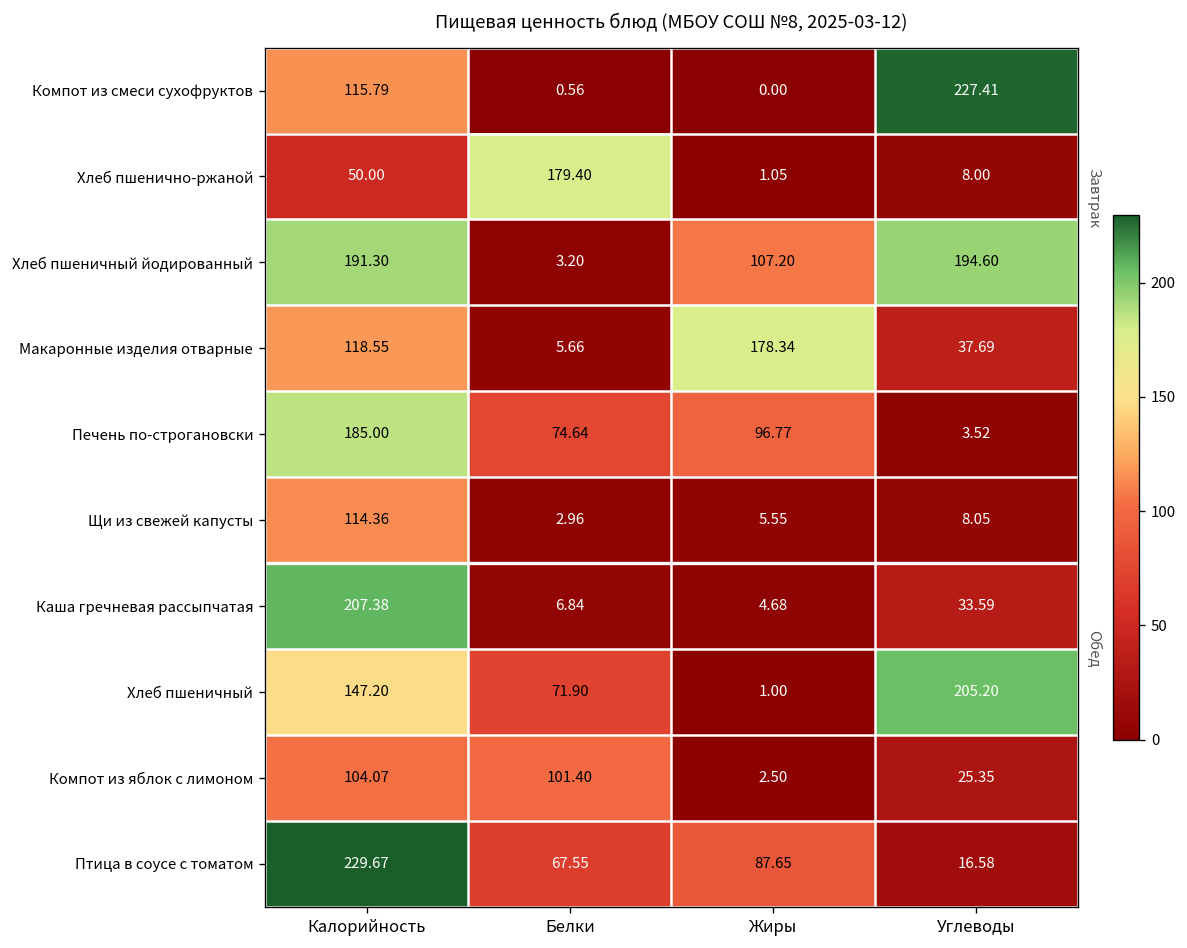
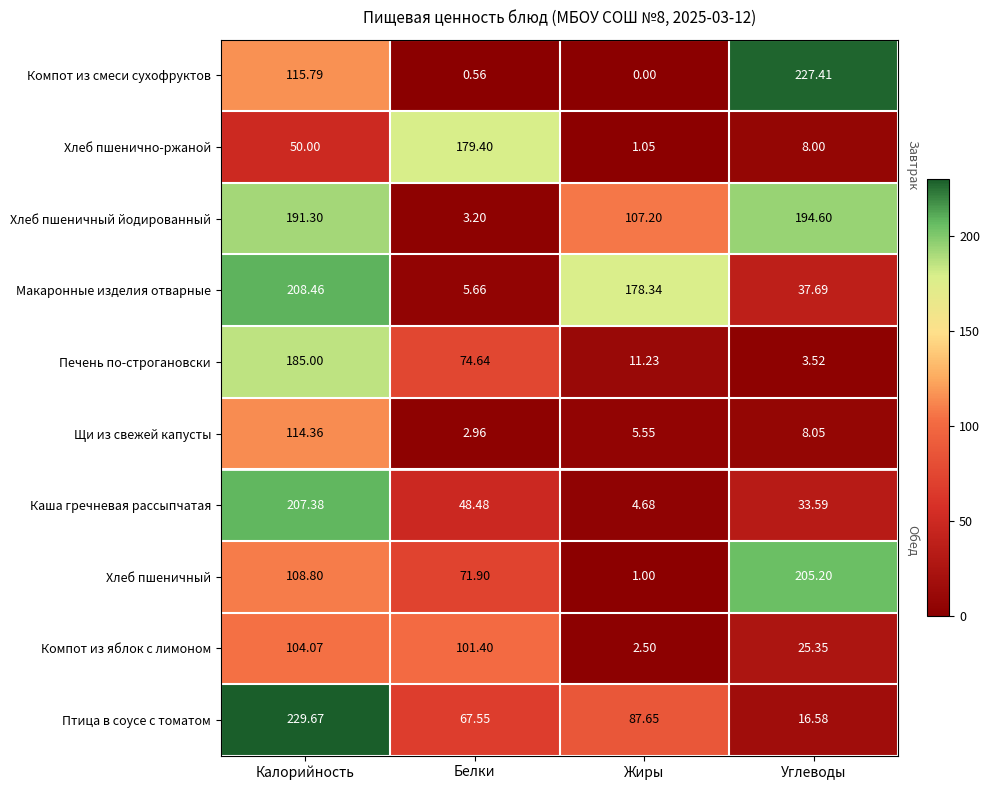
Макаронные изделия отварные, Калорийность: 118.55 -> 208.46
Печень по-строгановски, Жиры: 96.77 -> 11.23
Каша гречневая рассыпчатая, Белки: 6.84 -> 48.48
Хлеб пшеничный, Калорийность: 147.20 -> 108.80
